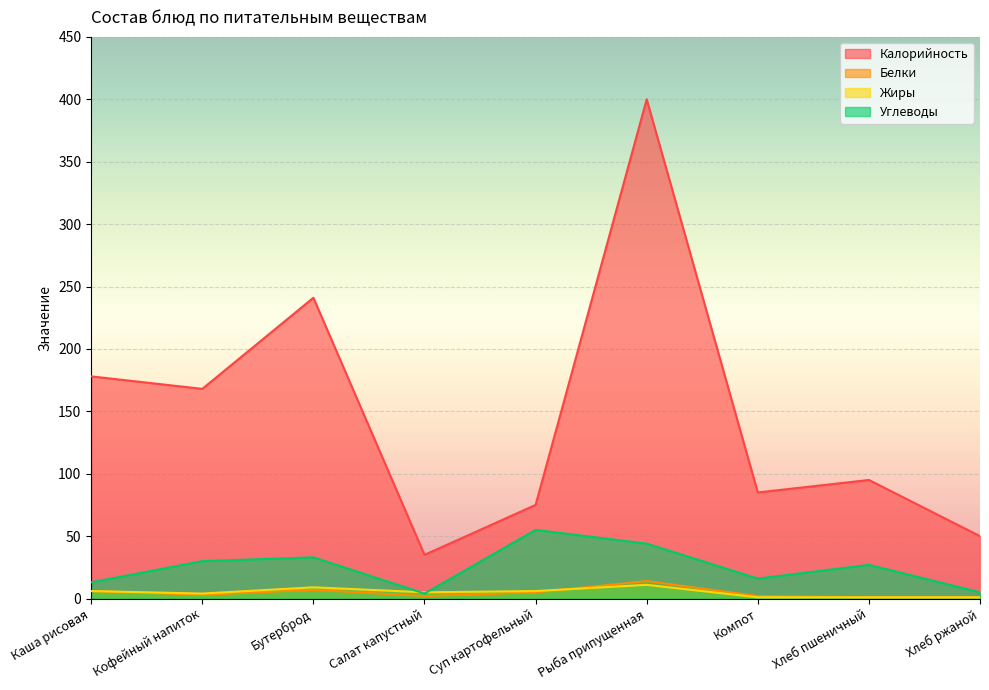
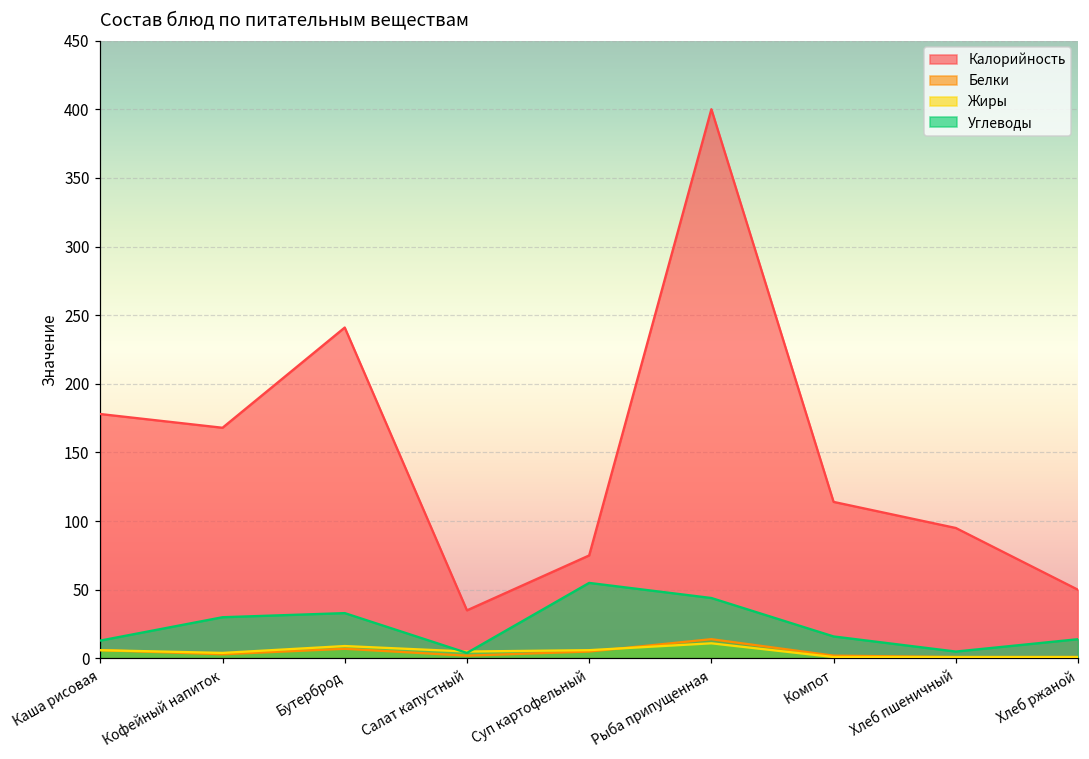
Калорийность, Компот: 85 -> 114
Углеводы, Хлеб пшеничный: 27 -> 5
Углеводы, Хлеб ржаной: 5 -> 14
